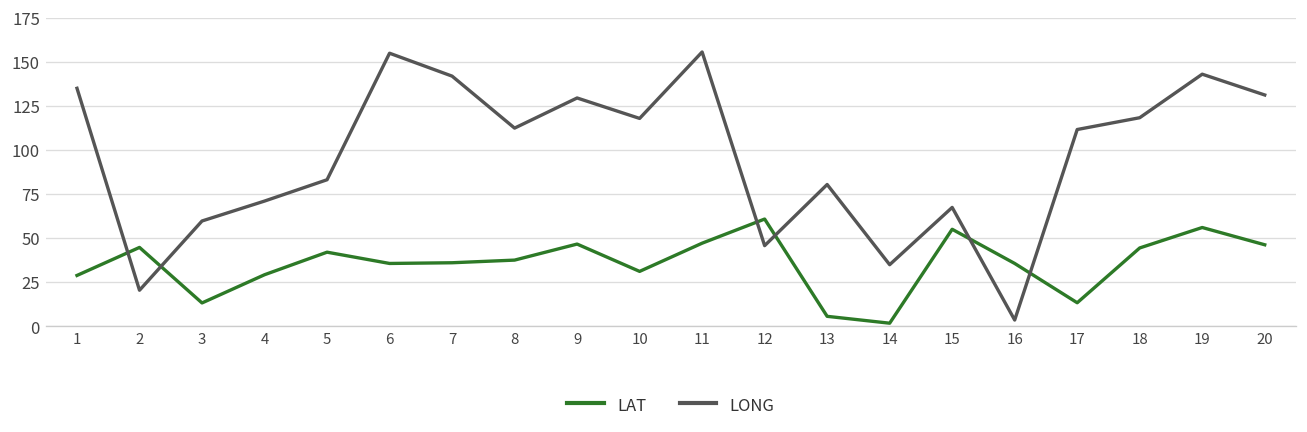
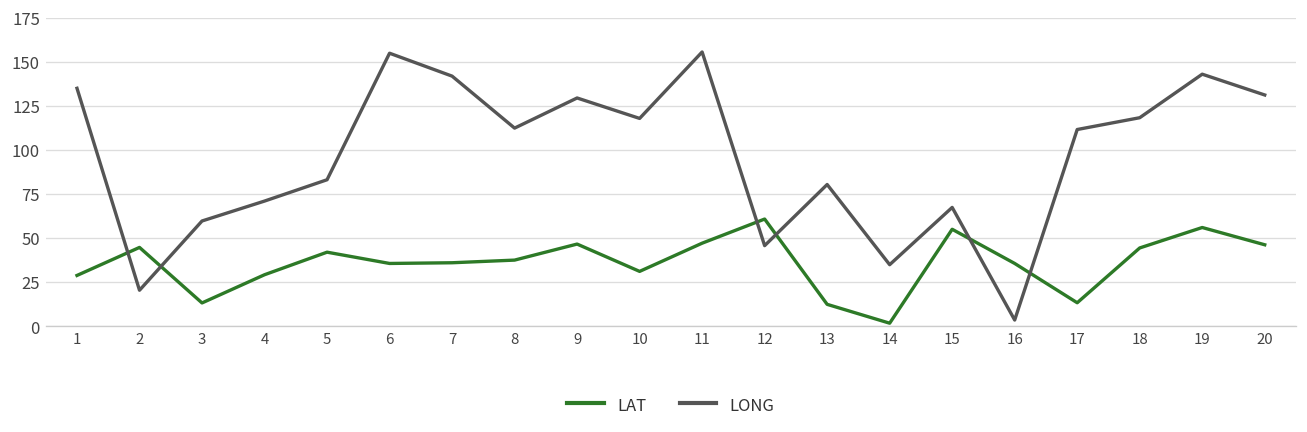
LAT, 13: 6 -> 12
